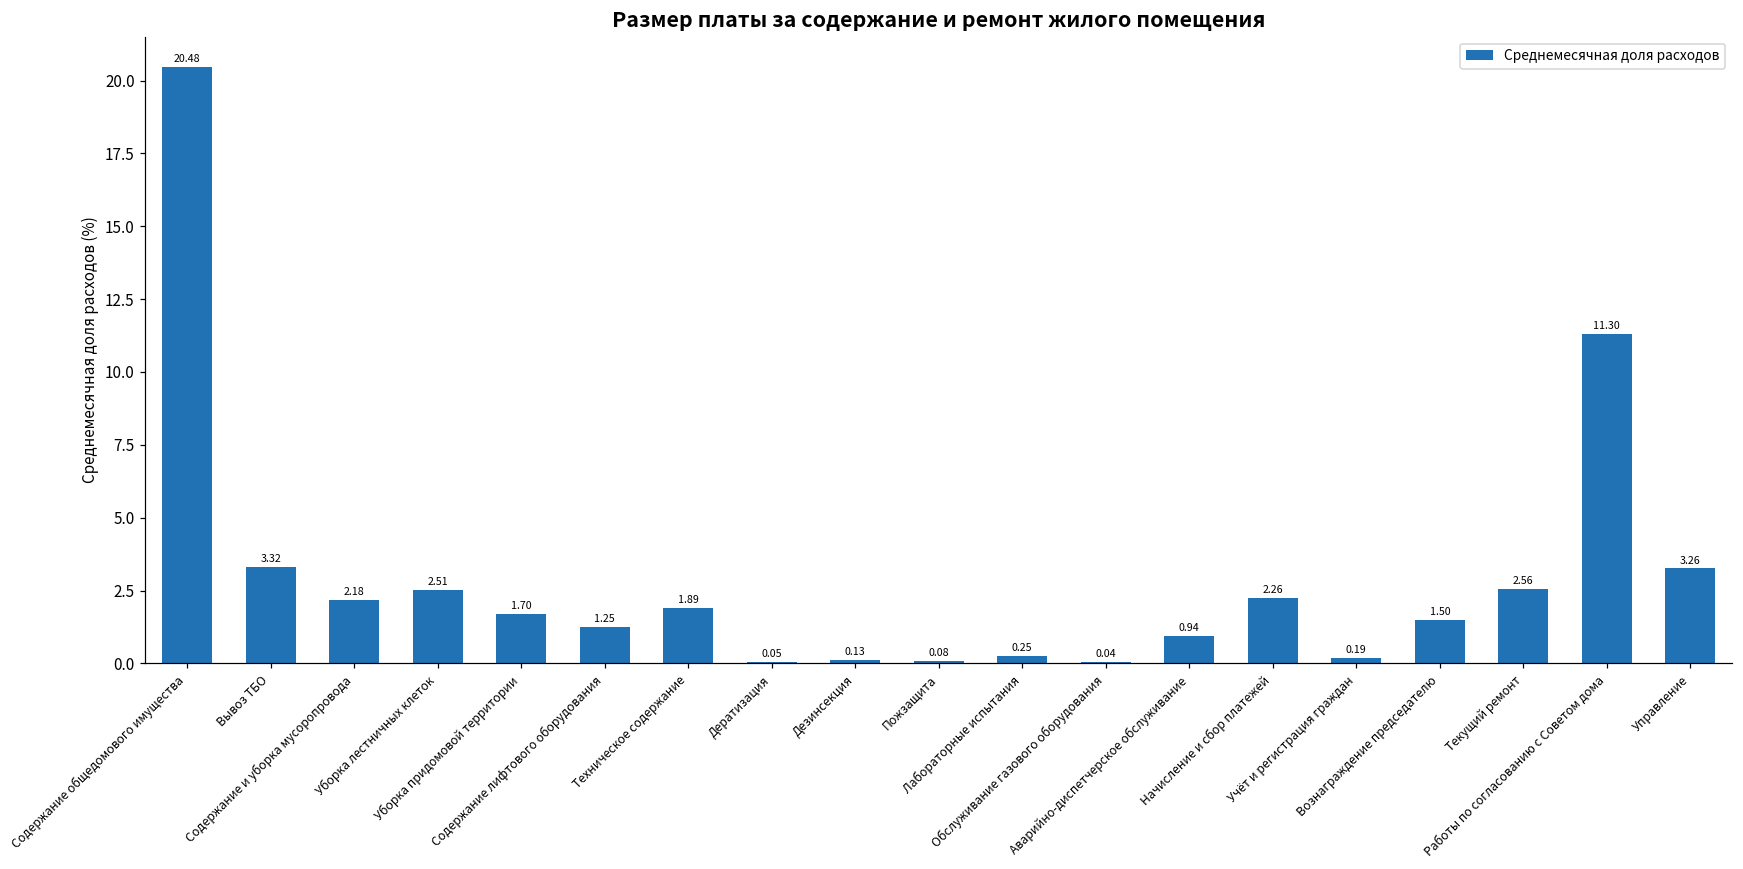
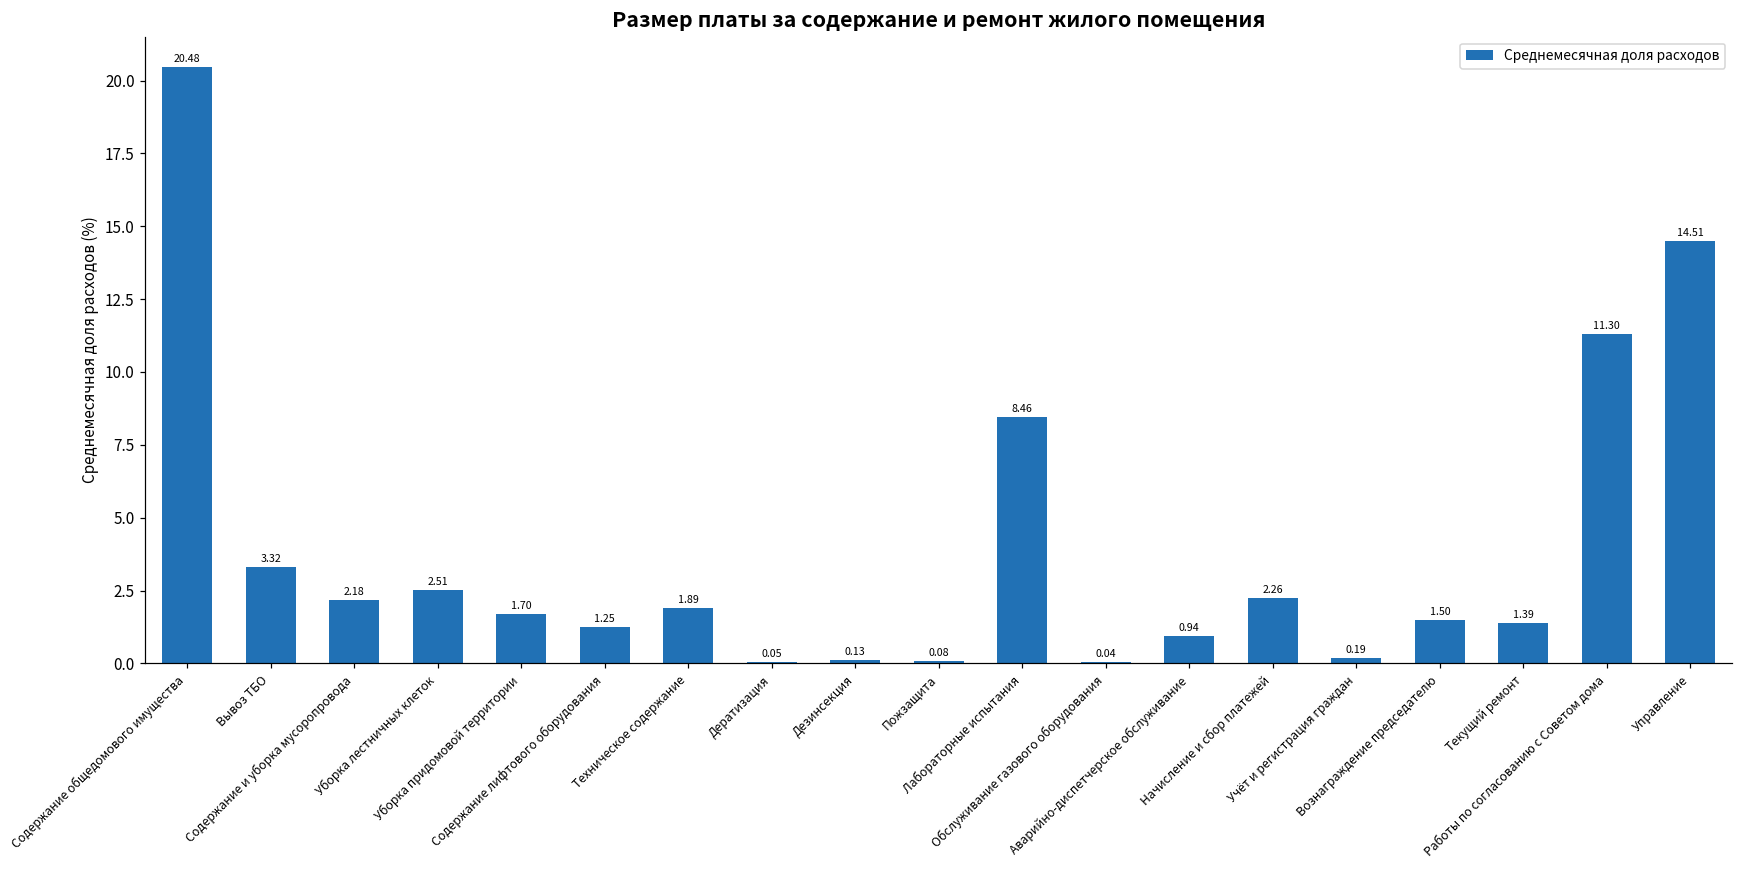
Лабораторные испытания: 0.25 -> 8.46
Текущий ремонт: 2.56 -> 1.39
Управление: 3.26 -> 14.51
